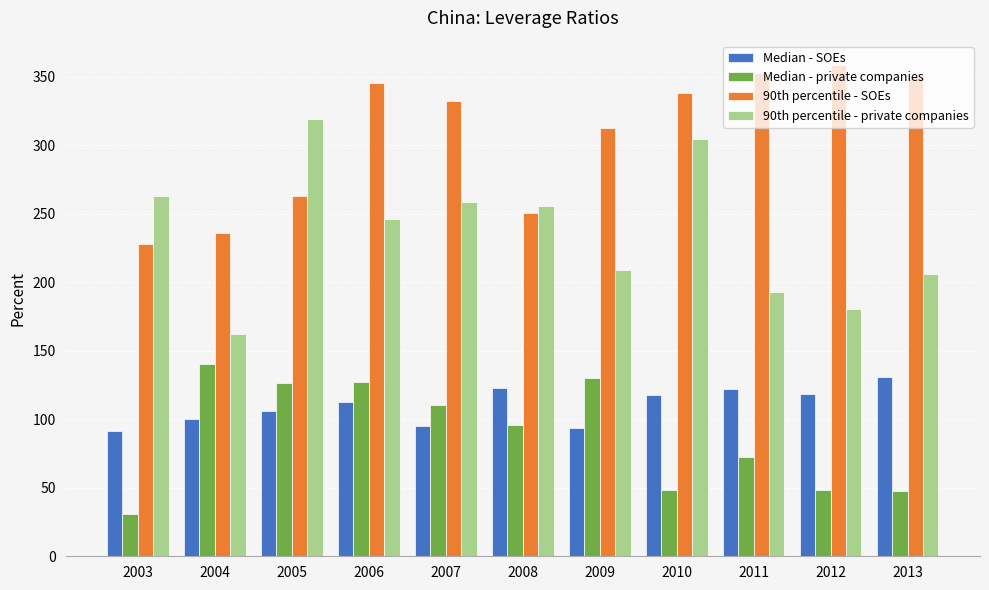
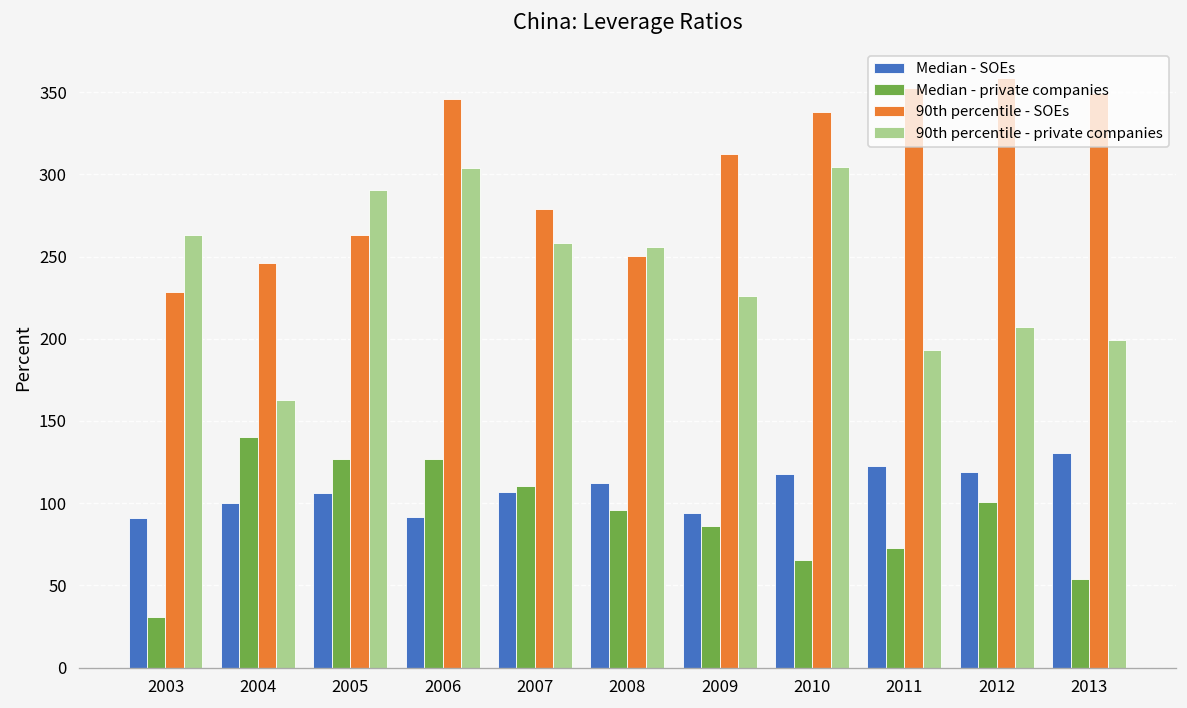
90th percentile - SOEs, 2004: 236 -> 246
90th percentile - private companies, 2005: 320 -> 290
Median - SOEs, 2006: 113 -> 92
90th percentile - private companies, 2006: 246 -> 304
Median - SOEs, 2007: 95 -> 107
90th percentile - SOEs, 2007: 332 -> 279
Median - SOEs, 2008: 123 -> 112
Median - private companies, 2009: 130 -> 86
90th percentile - private companies, 2009: 209 -> 226
Median - private companies, 2010: 48 -> 66
Median - private companies, 2012: 49 -> 101
90th percentile - private companies, 2012: 181 -> 207
Median - private companies, 2013: 47 -> 54
90th percentile - private companies, 2013: 206 -> 199
